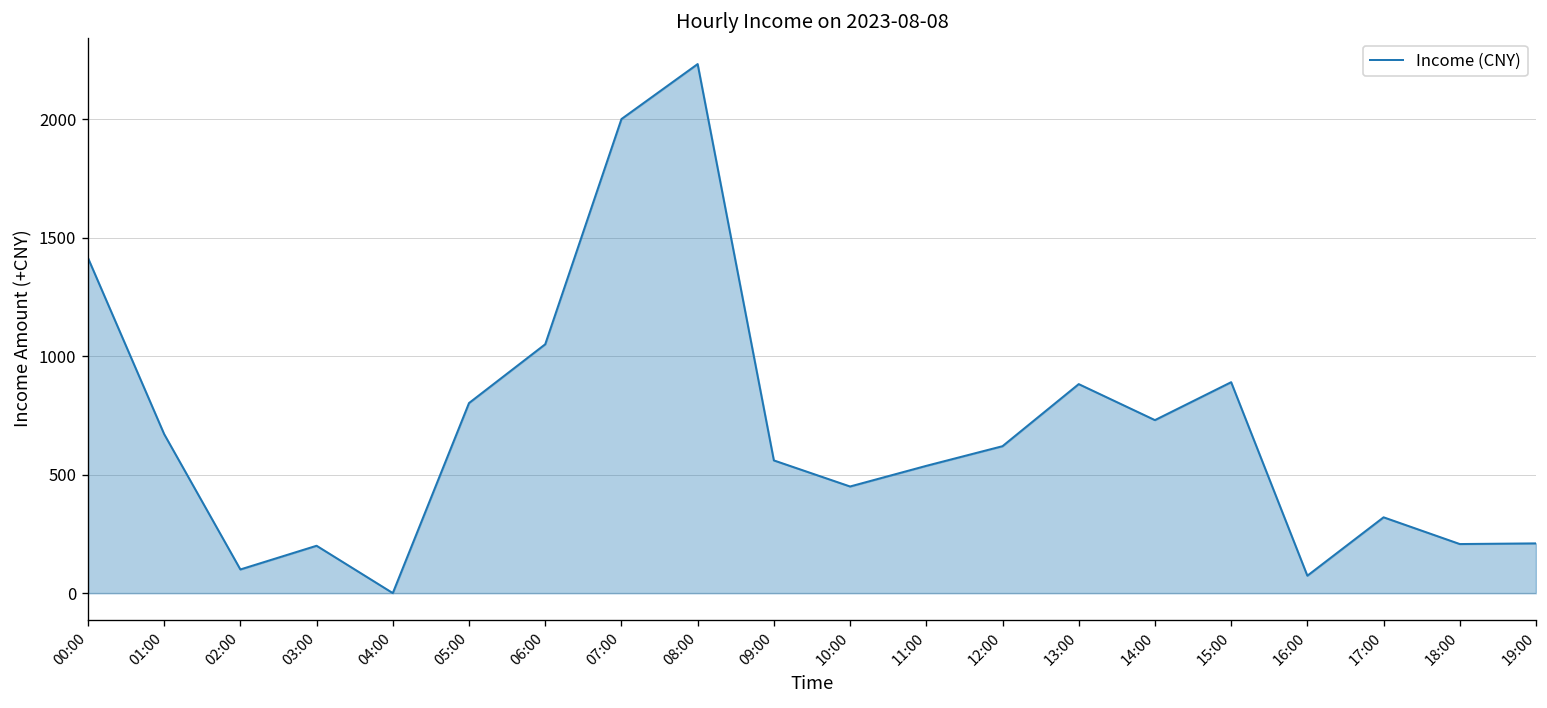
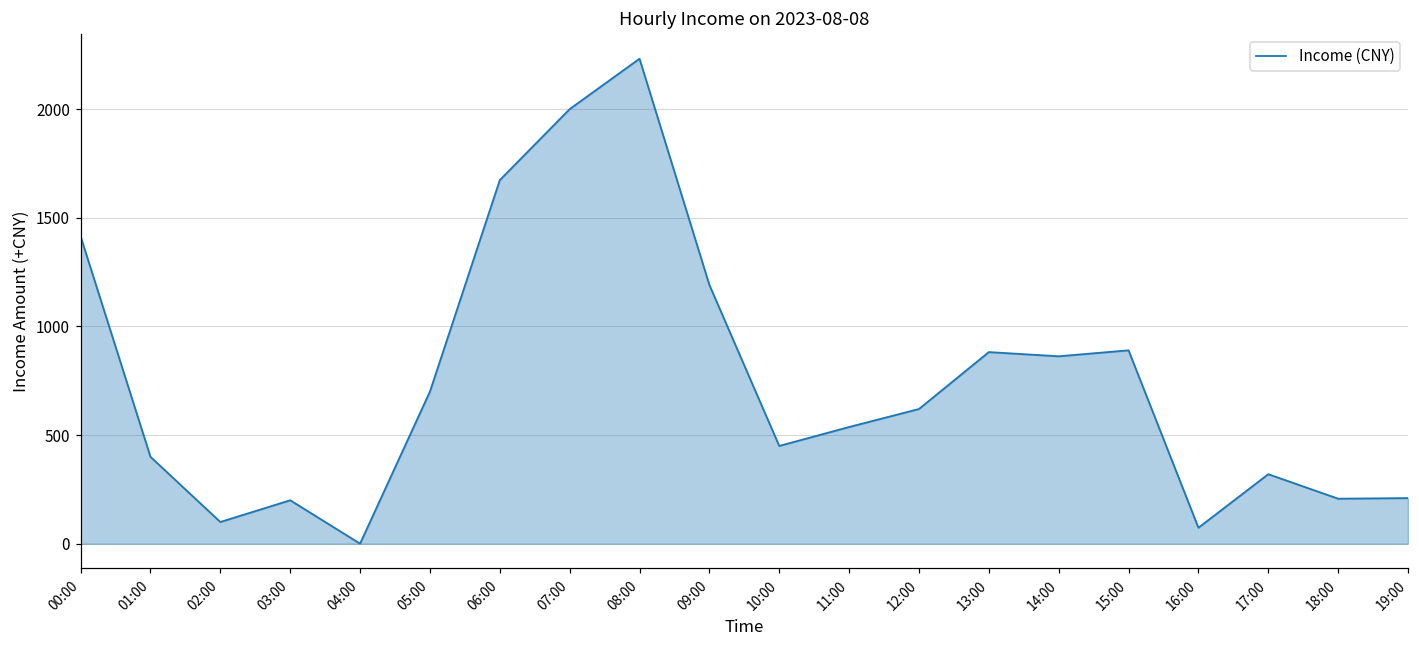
01:00: 670 -> 400
05:00: 800 -> 700
06:00: 1050 -> 1670
09:00: 560 -> 1190
14:00: 730 -> 860
